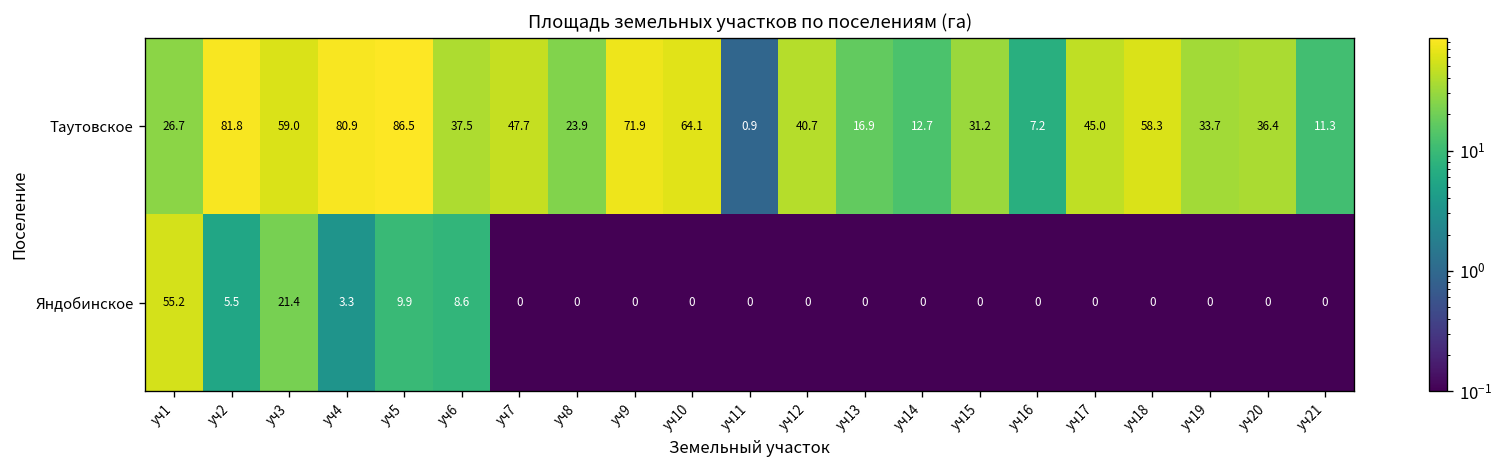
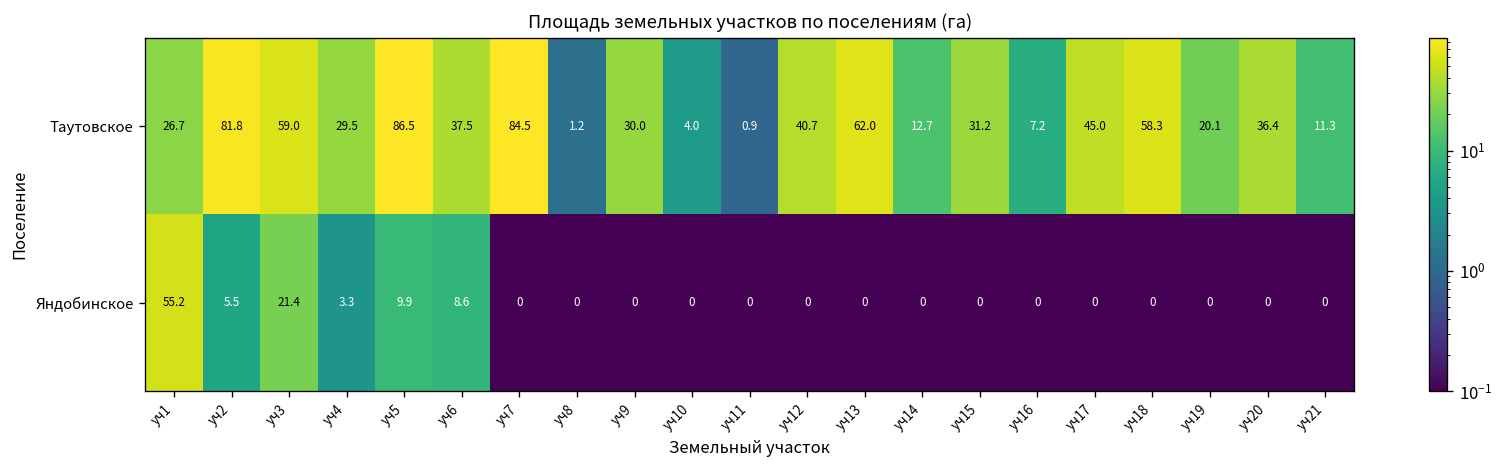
Таутовское, уч4: 80.9 -> 29.5
Таутовское, уч7: 47.7 -> 84.5
Таутовское, уч8: 23.9 -> 1.2
Таутовское, уч9: 71.9 -> 30.0
Таутовское, уч10: 64.1 -> 4.0
Таутовское, уч13: 16.9 -> 62.0
Таутовское, уч19: 33.7 -> 20.1
